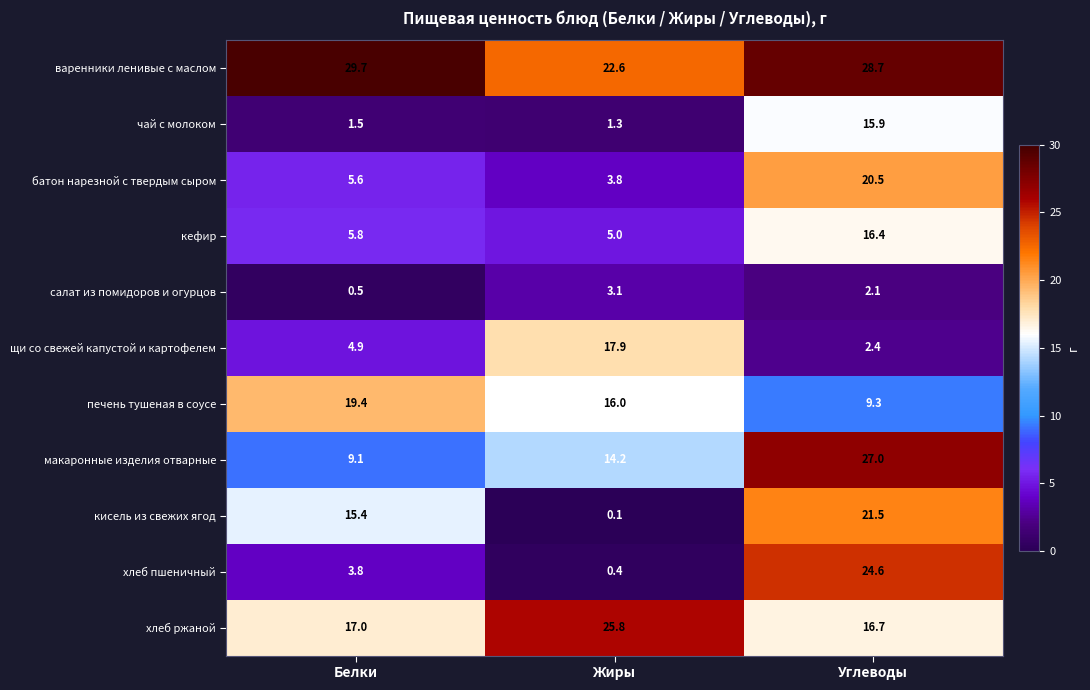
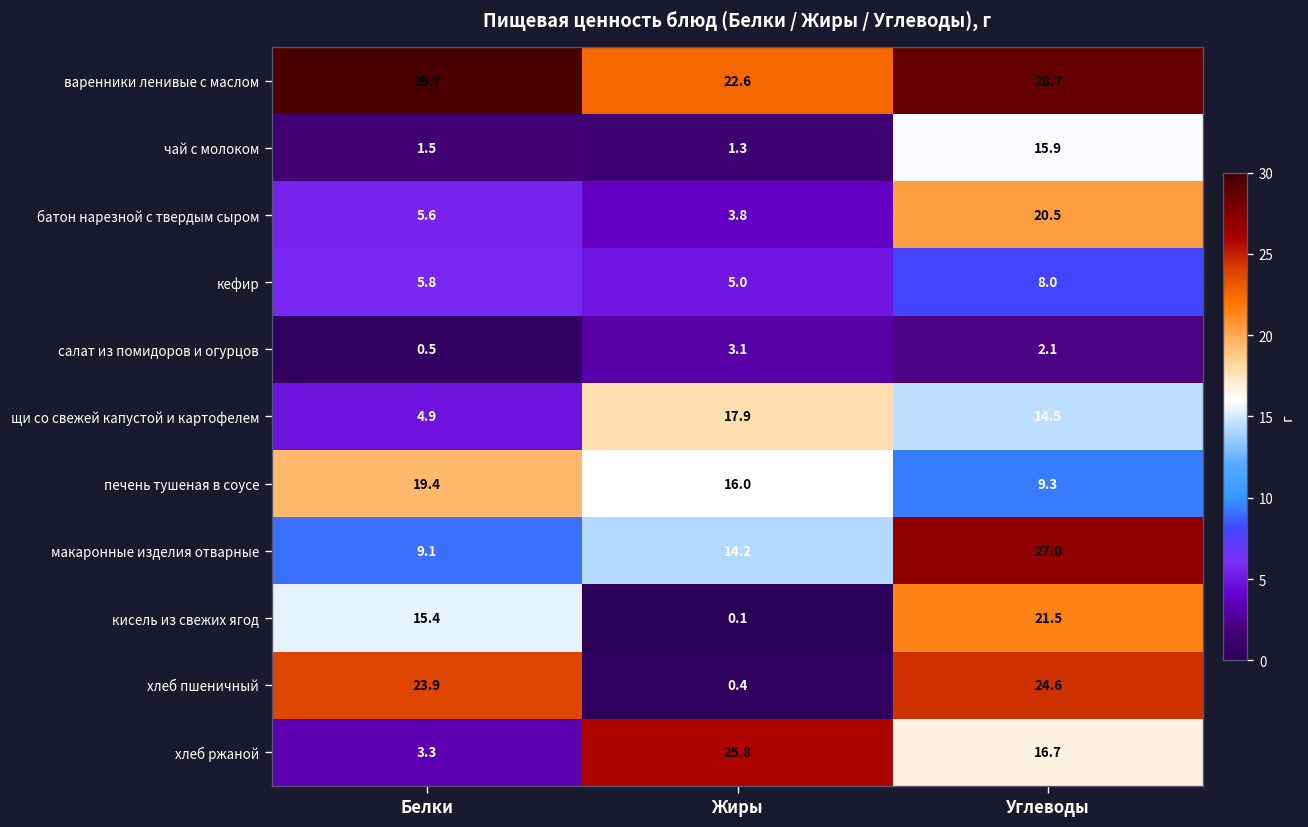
кефир, Углеводы: 16.4 -> 8.0
щи со свежей капустой и картофелем, Углеводы: 2.4 -> 14.5
хлеб пшеничный, Белки: 3.8 -> 23.9
хлеб ржаной, Белки: 17.0 -> 3.3
